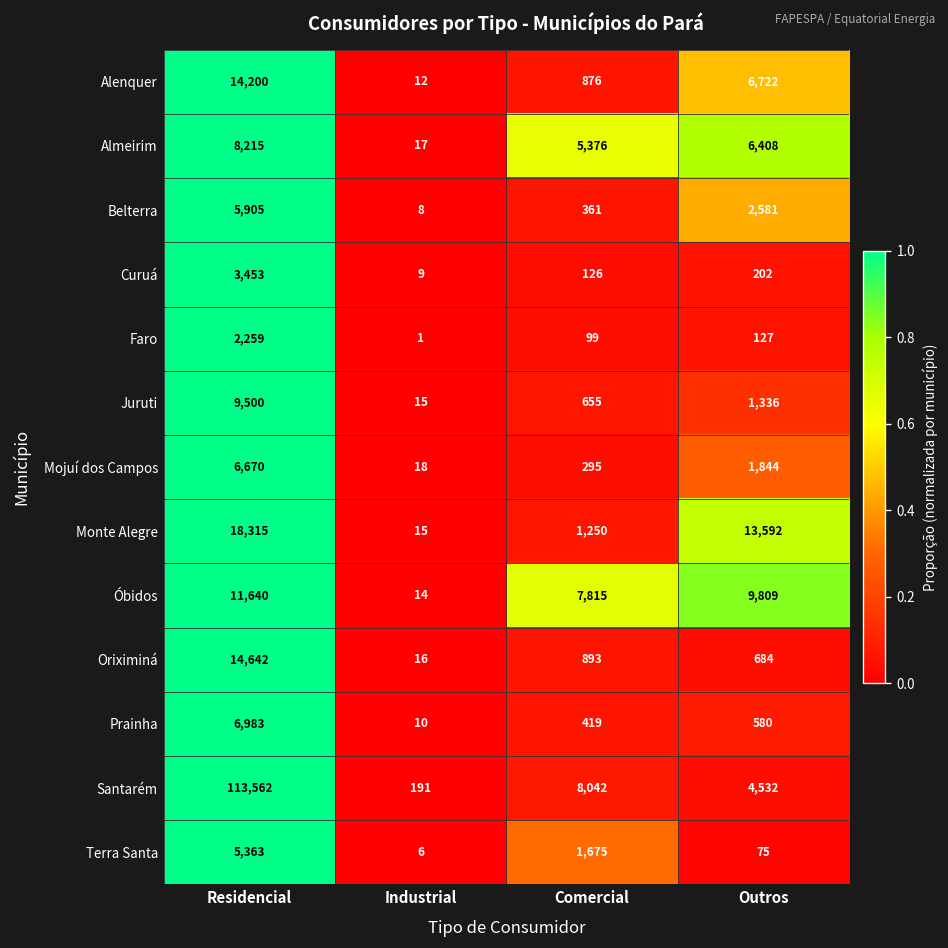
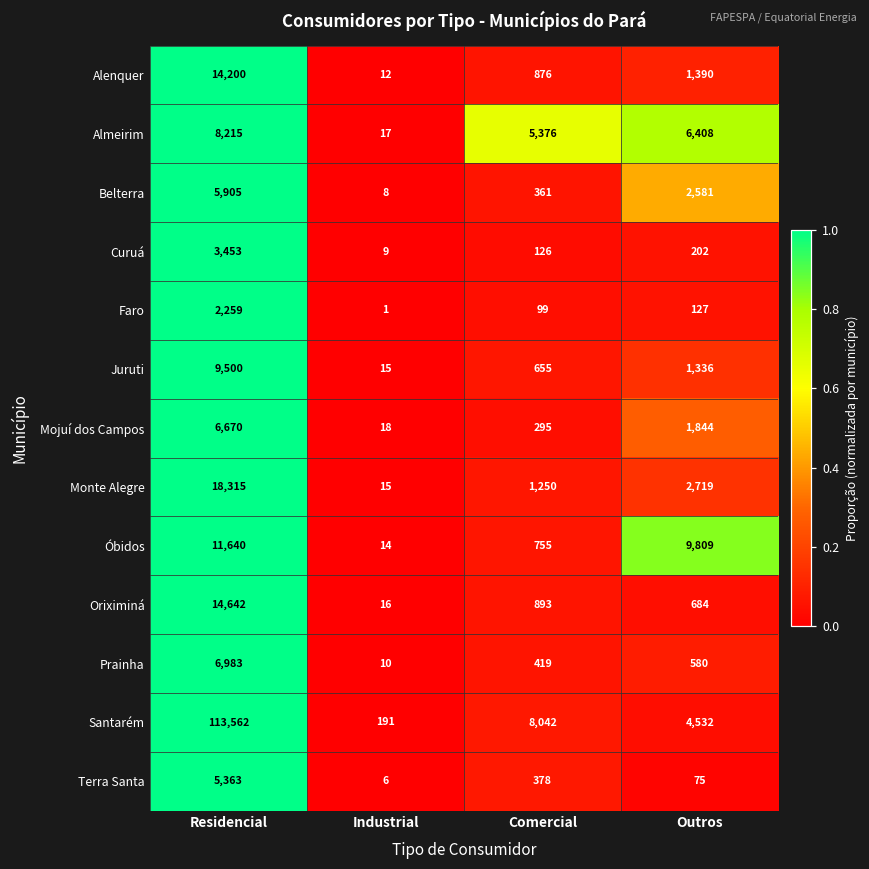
Alenquer, Outros: 6,722 -> 1,390
Monte Alegre, Outros: 13,592 -> 2,719
Óbidos, Comercial: 7,815 -> 755
Terra Santa, Comercial: 1,675 -> 378
